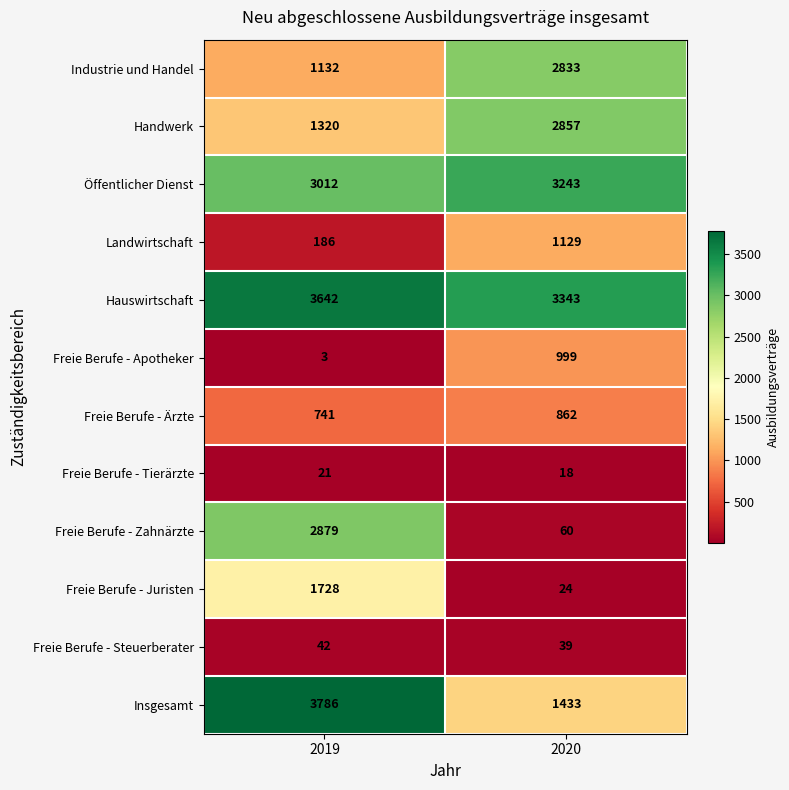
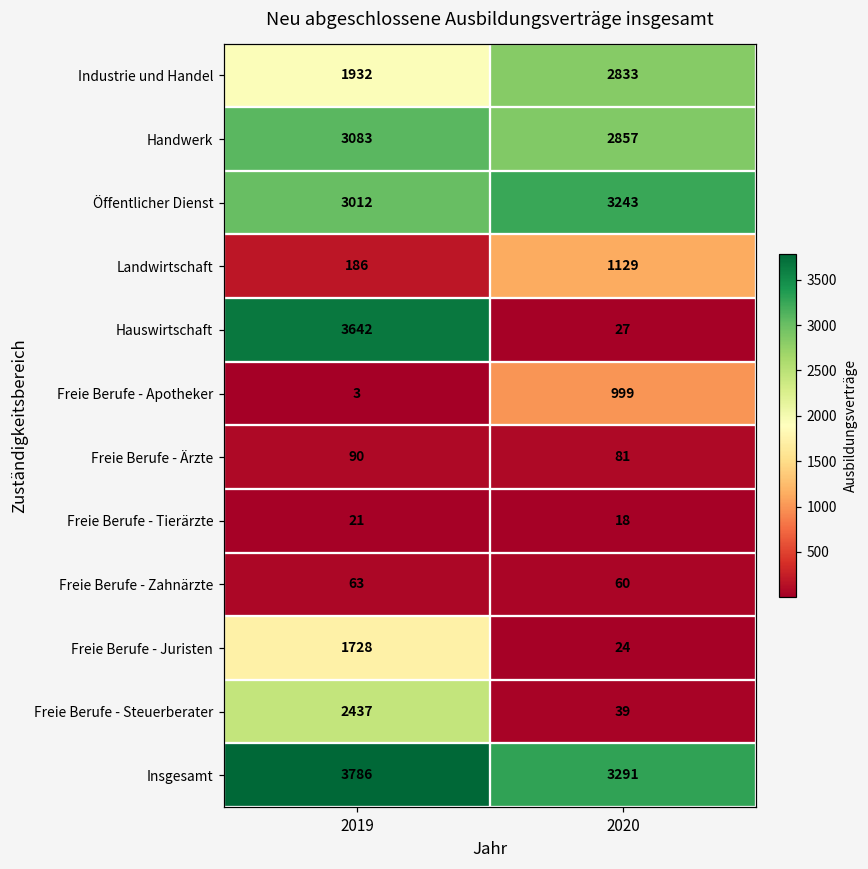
Industrie und Handel, 2019: 1132 -> 1932
Handwerk, 2019: 1320 -> 3083
Hauswirtschaft, 2020: 3343 -> 27
Freie Berufe - Ärzte, 2019: 741 -> 90
Freie Berufe - Ärzte, 2020: 862 -> 81
Freie Berufe - Zahnärzte, 2019: 2879 -> 63
Freie Berufe - Steuerberater, 2019: 42 -> 2437
Insgesamt, 2020: 1433 -> 3291
